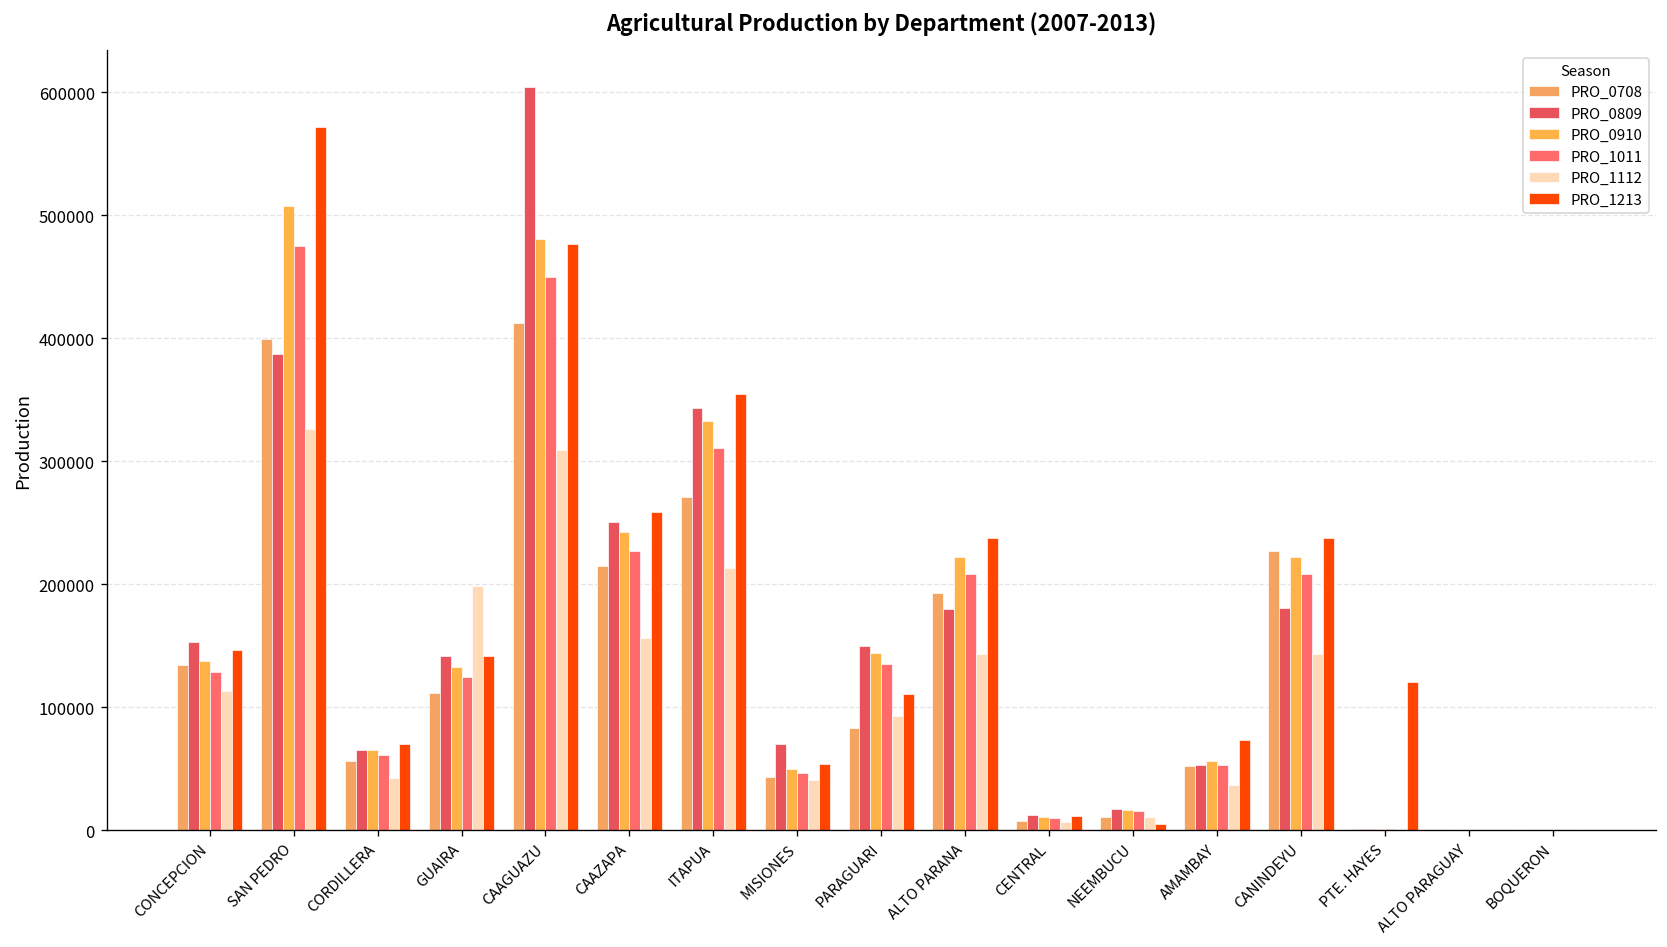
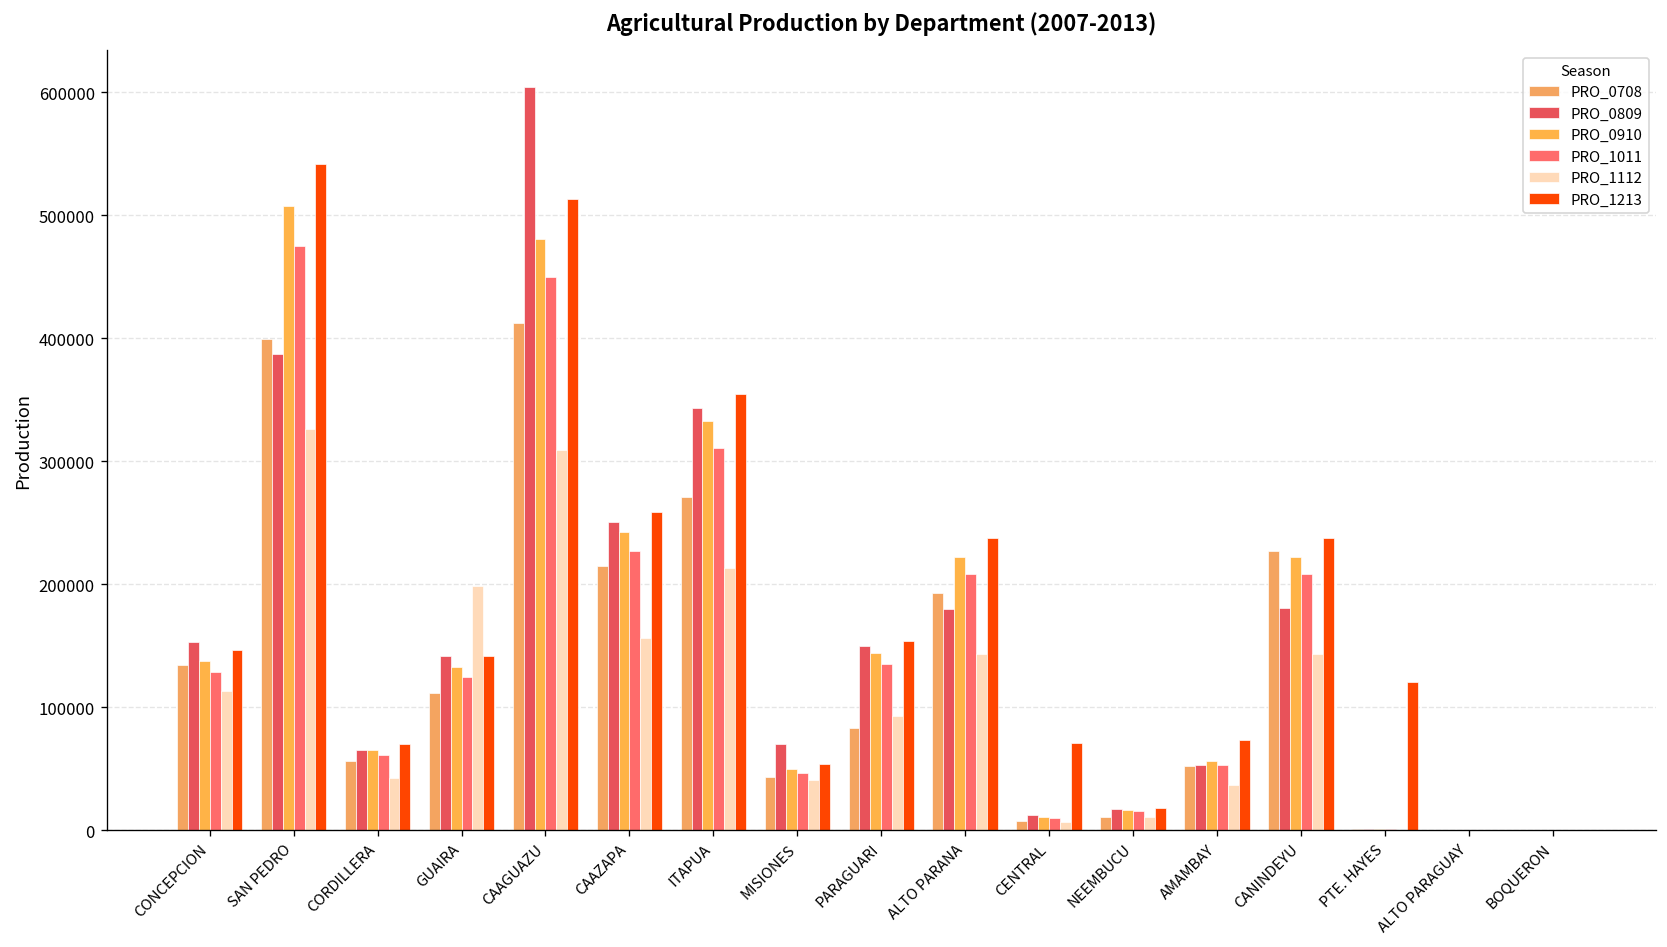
PRO_1213, SAN PEDRO: 572000 -> 542000
PRO_1213, CAAGUAZU: 477000 -> 513000
PRO_1213, PARAGUARI: 111000 -> 154000
PRO_1213, CENTRAL: 11000 -> 71000
PRO_1213, NEEMBUCU: 5000 -> 18000
